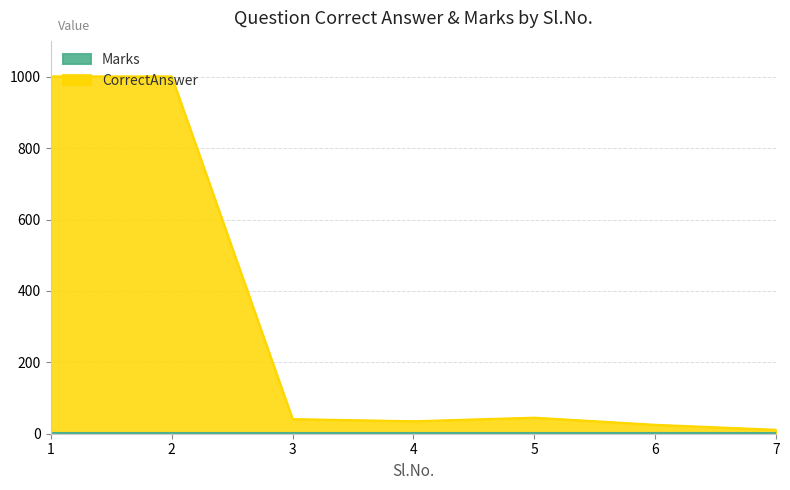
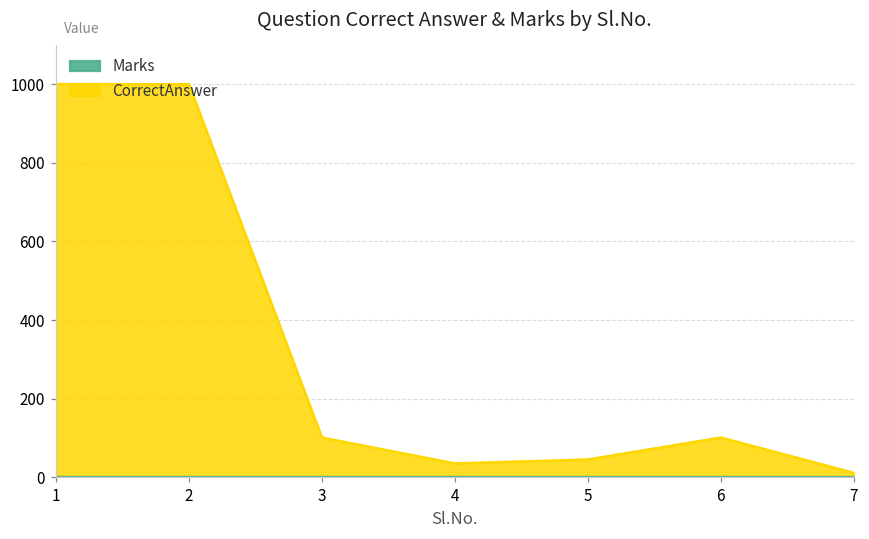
CorrectAnswer, 3: 40 -> 100
CorrectAnswer, 6: 30 -> 100
